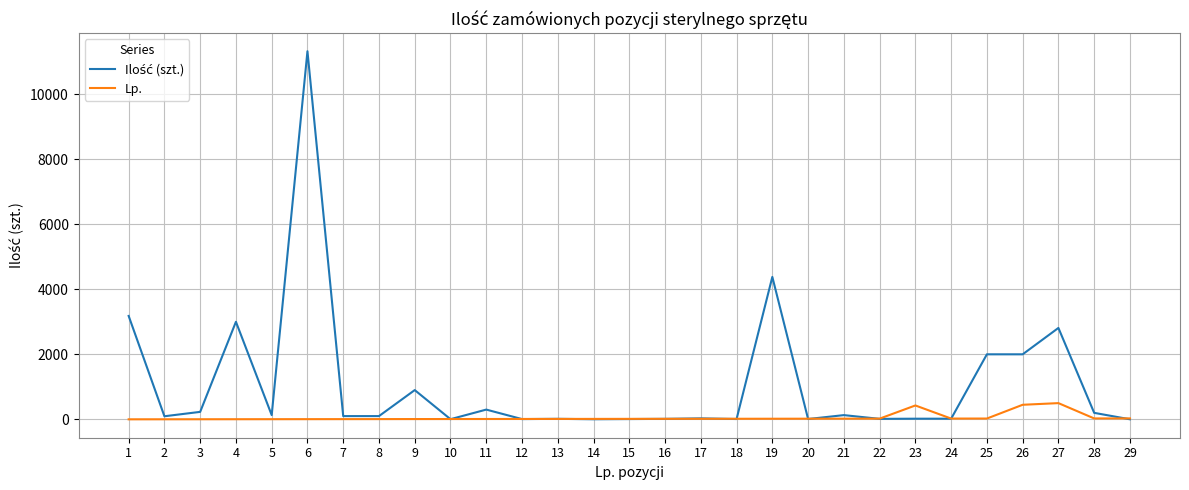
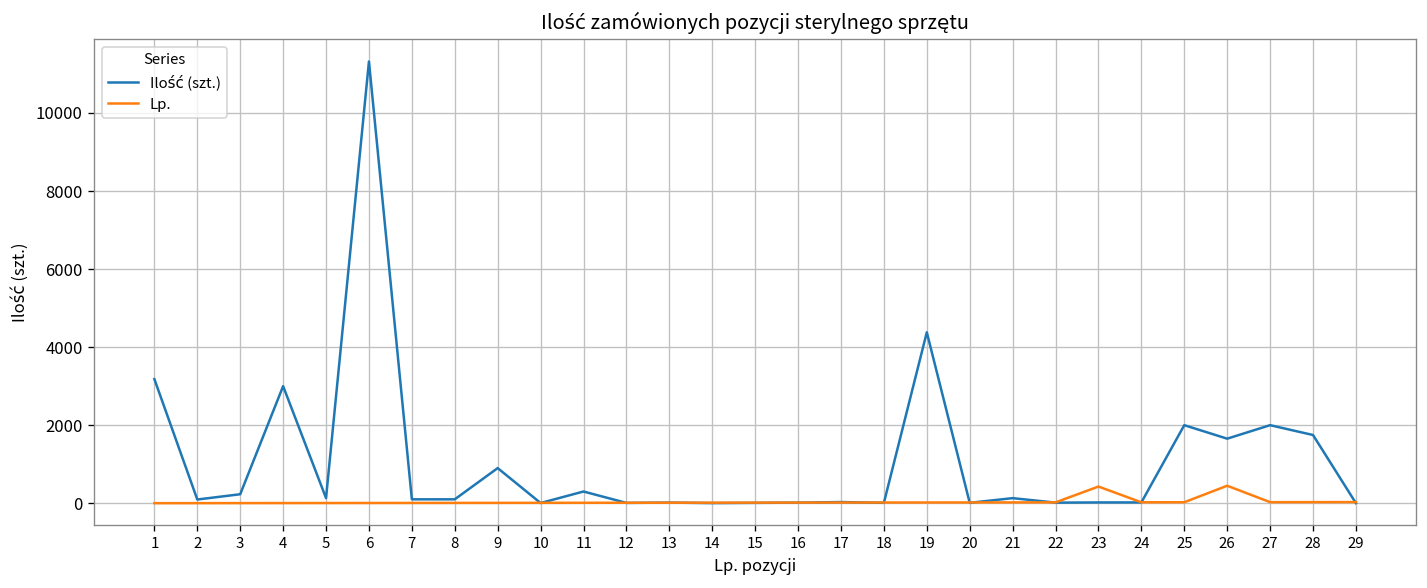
Ilość (szt.), 26: 2000 -> 1700
Ilość (szt.), 27: 2800 -> 2000
Lp., 27: 500 -> 0
Ilość (szt.), 28: 200 -> 1700
